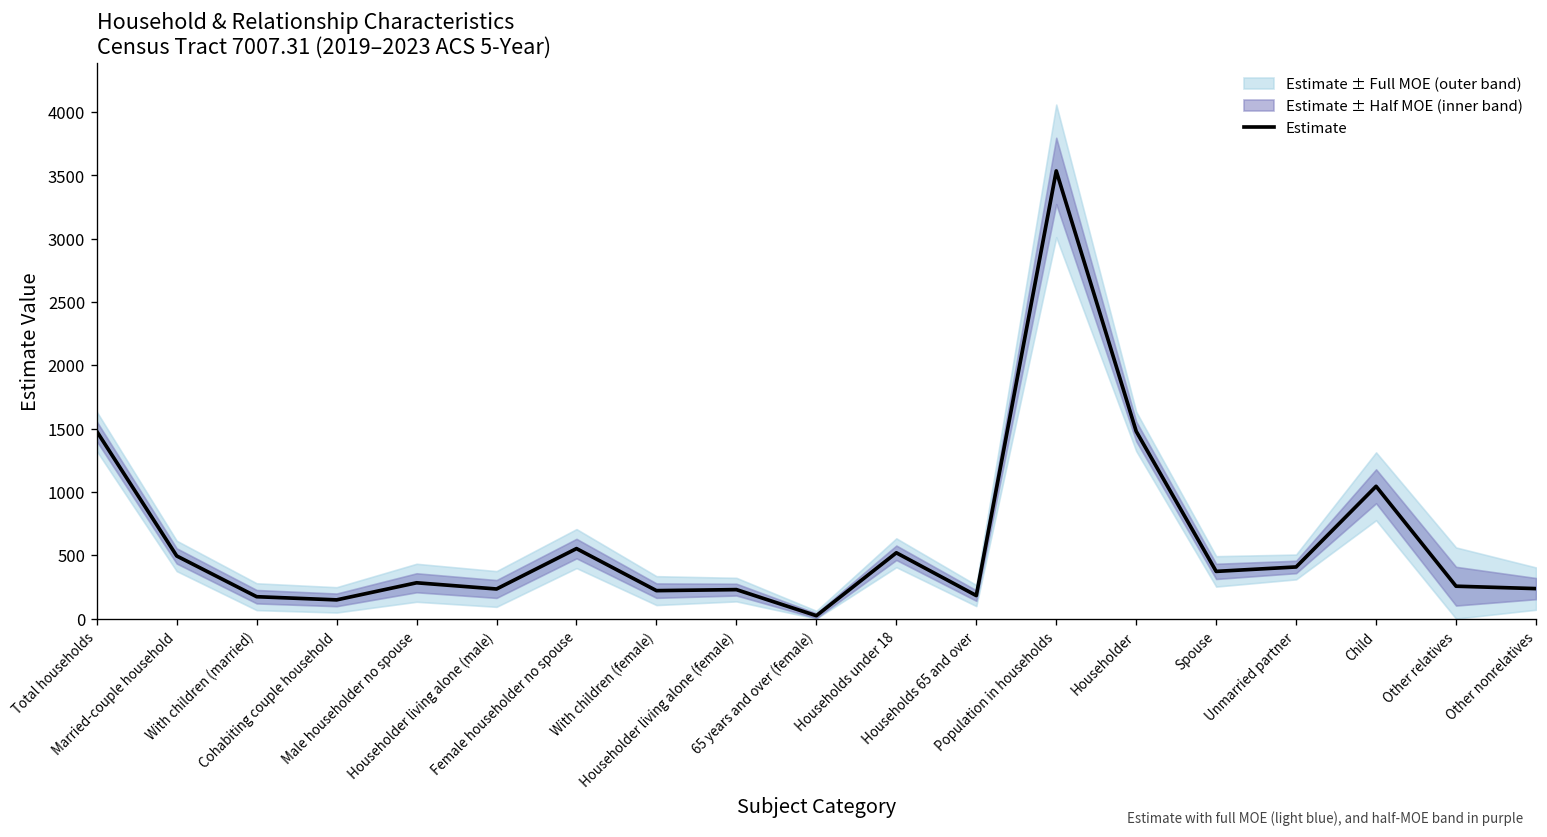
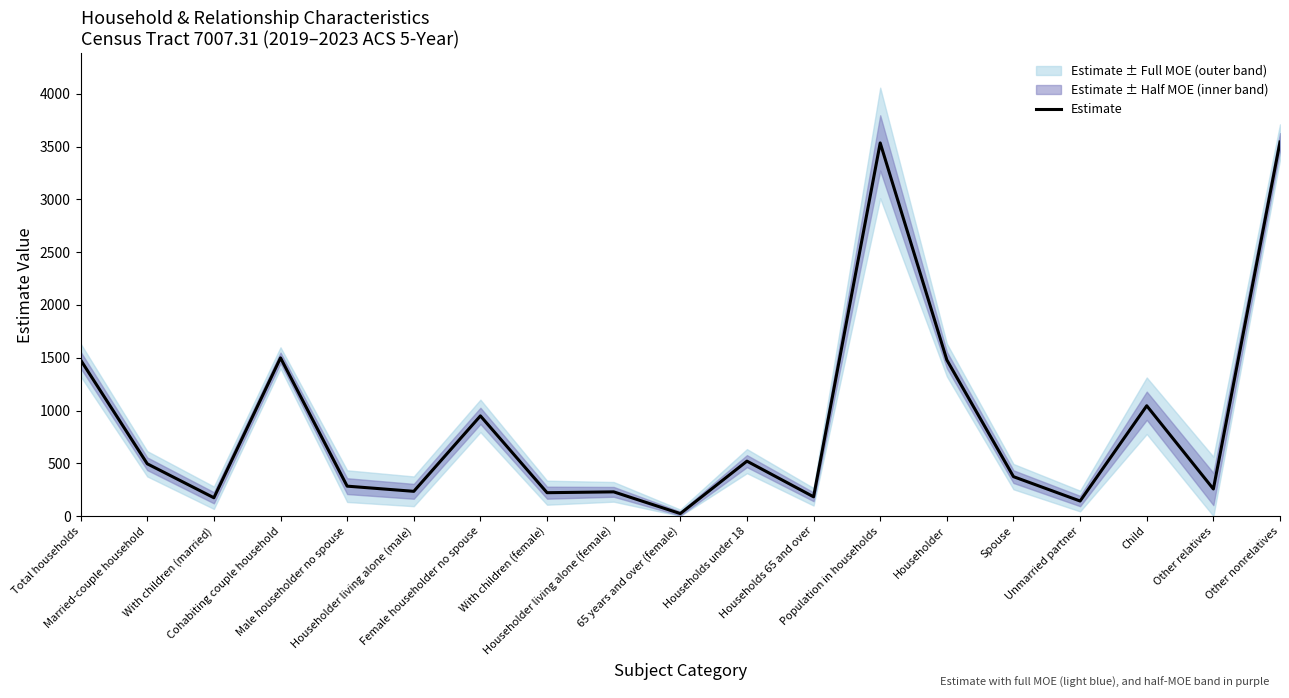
Estimate, Cohabiting couple household: 150 -> 1500
Estimate, Female householder no spouse: 550 -> 950
Estimate, Unmarried partner: 410 -> 140
Estimate, Other nonrelatives: 240 -> 3550
